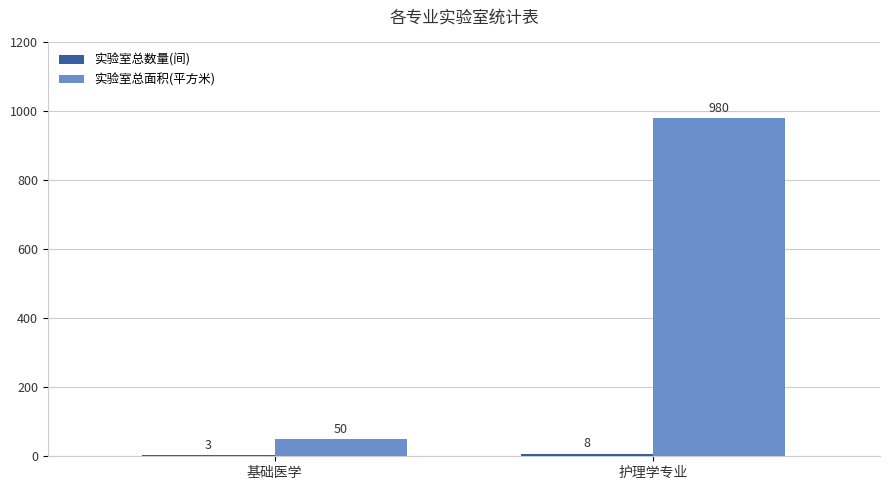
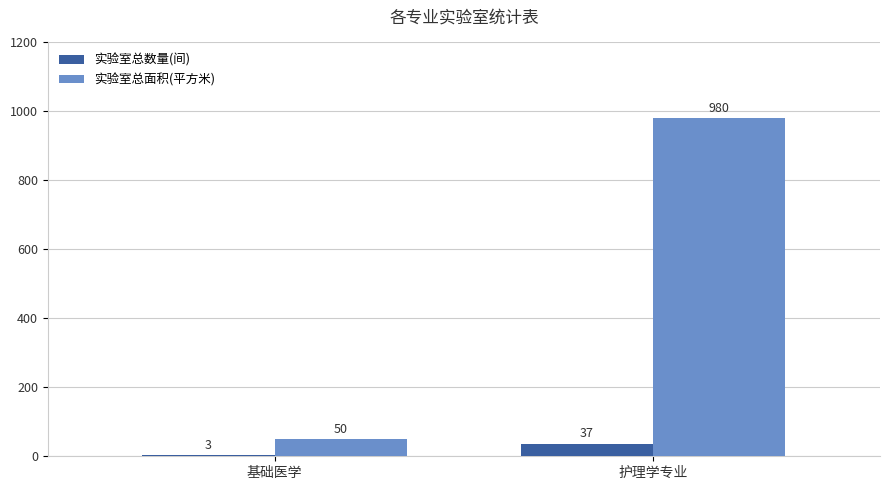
实验室总数量(间), 护理学专业: 8 -> 37
